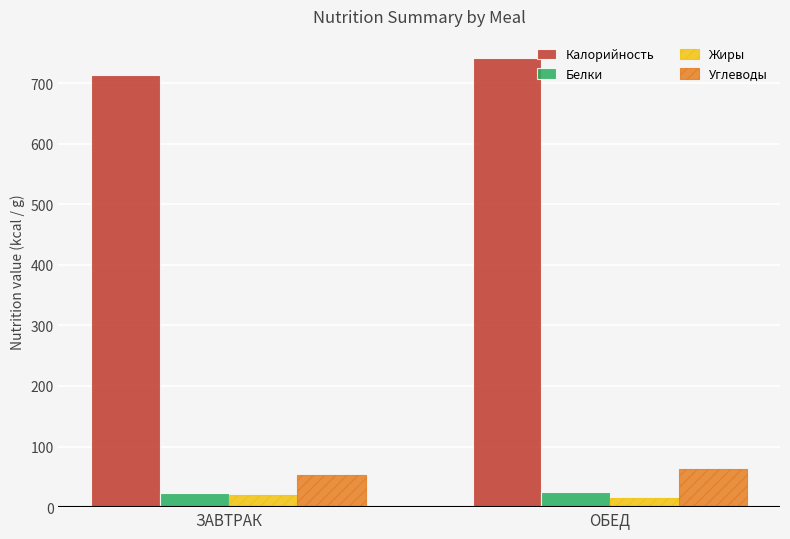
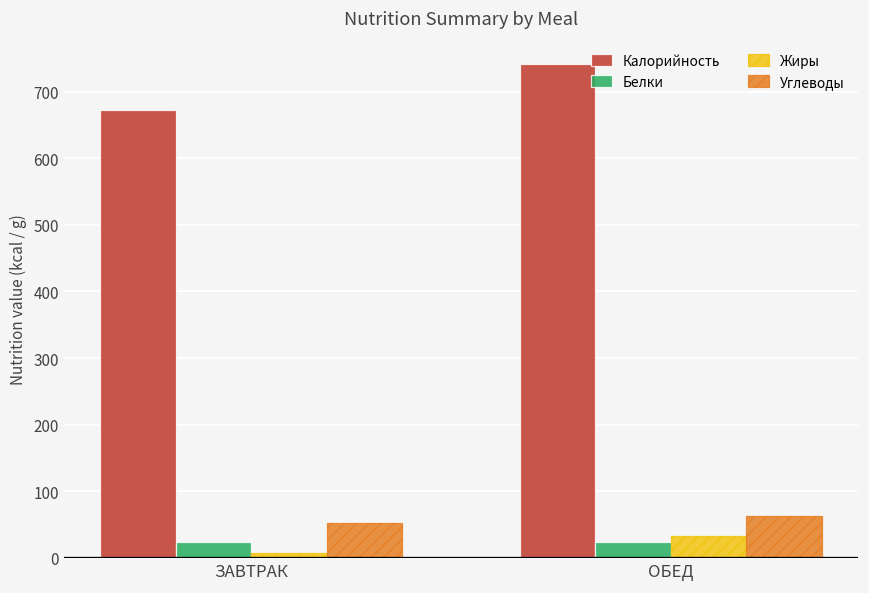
Калорийность, ЗАВТРАК: 710 -> 670
Жиры, ЗАВТРАК: 20 -> 10
Жиры, ОБЕД: 20 -> 30
